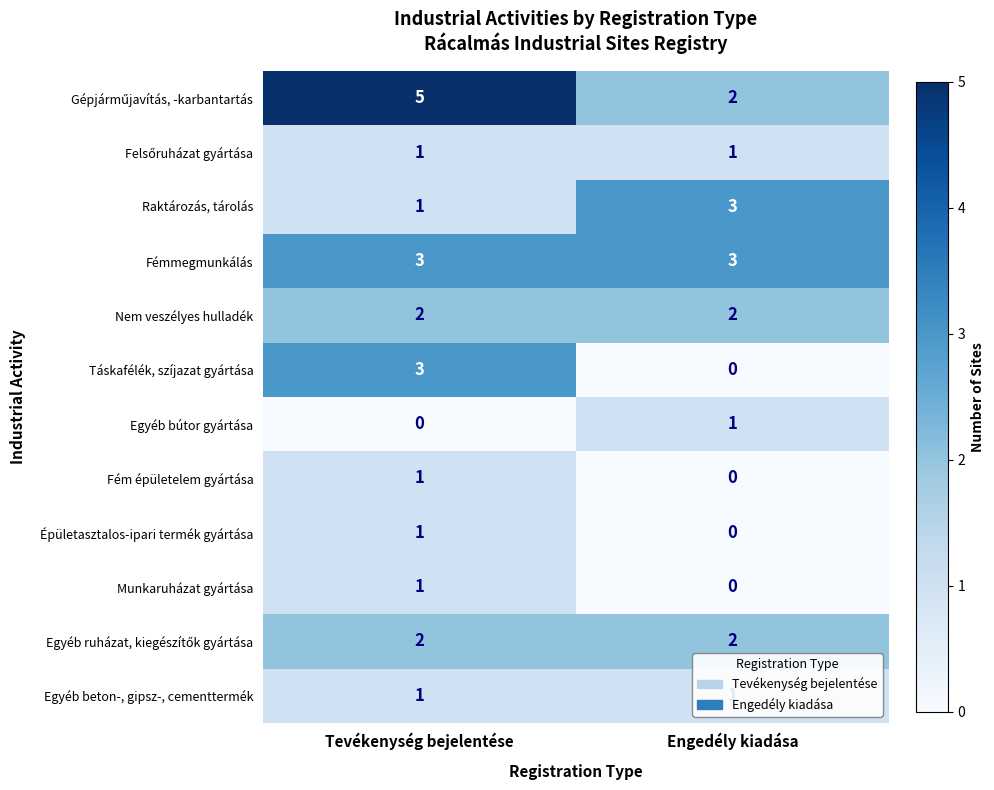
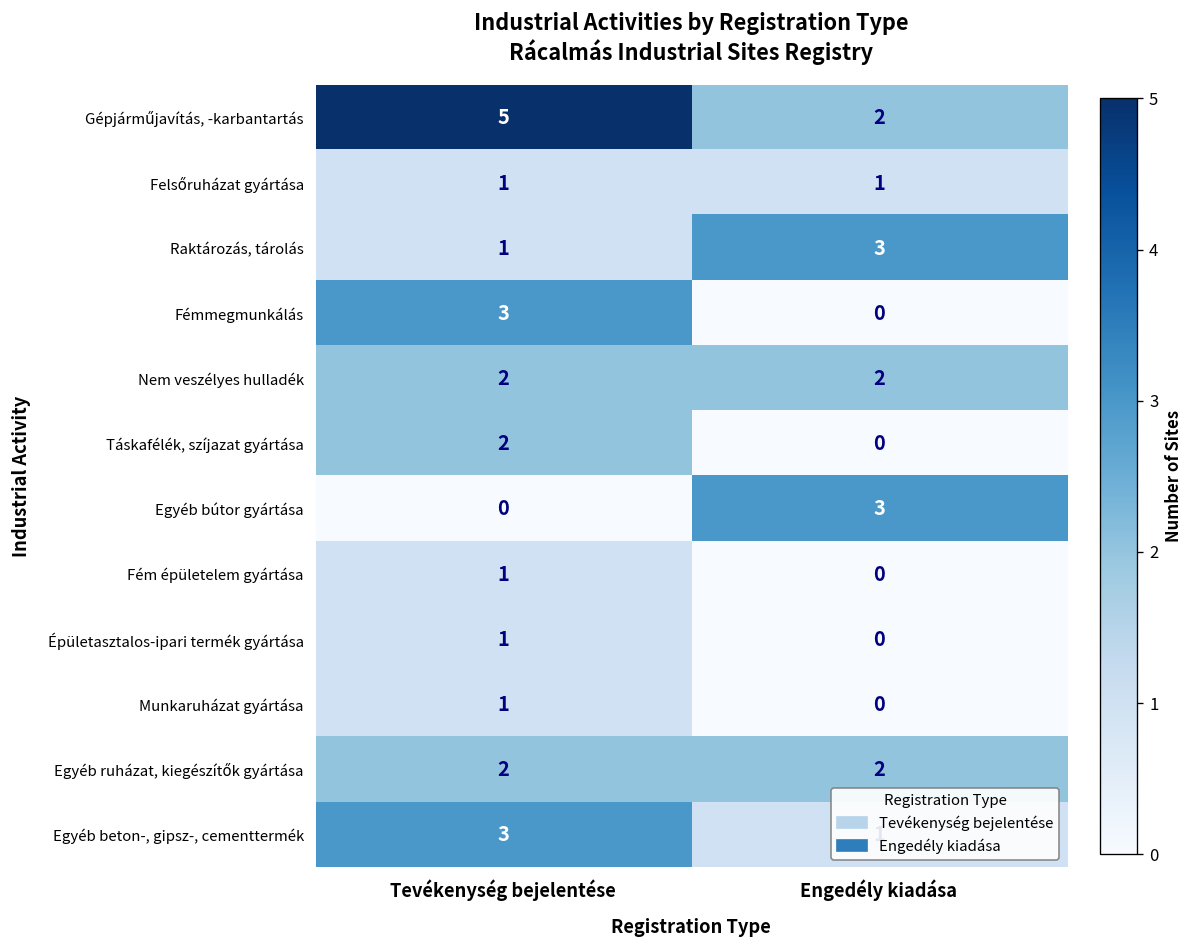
Fémmegmunkálás, Engedély kiadása: 3 -> 0
Táskafélék, szíjazat gyártása, Tevékenység bejelentése: 3 -> 2
Egyéb bútor gyártása, Engedély kiadása: 1 -> 3
Egyéb beton-, gipsz-, cementtermék, Tevékenység bejelentése: 1 -> 3
